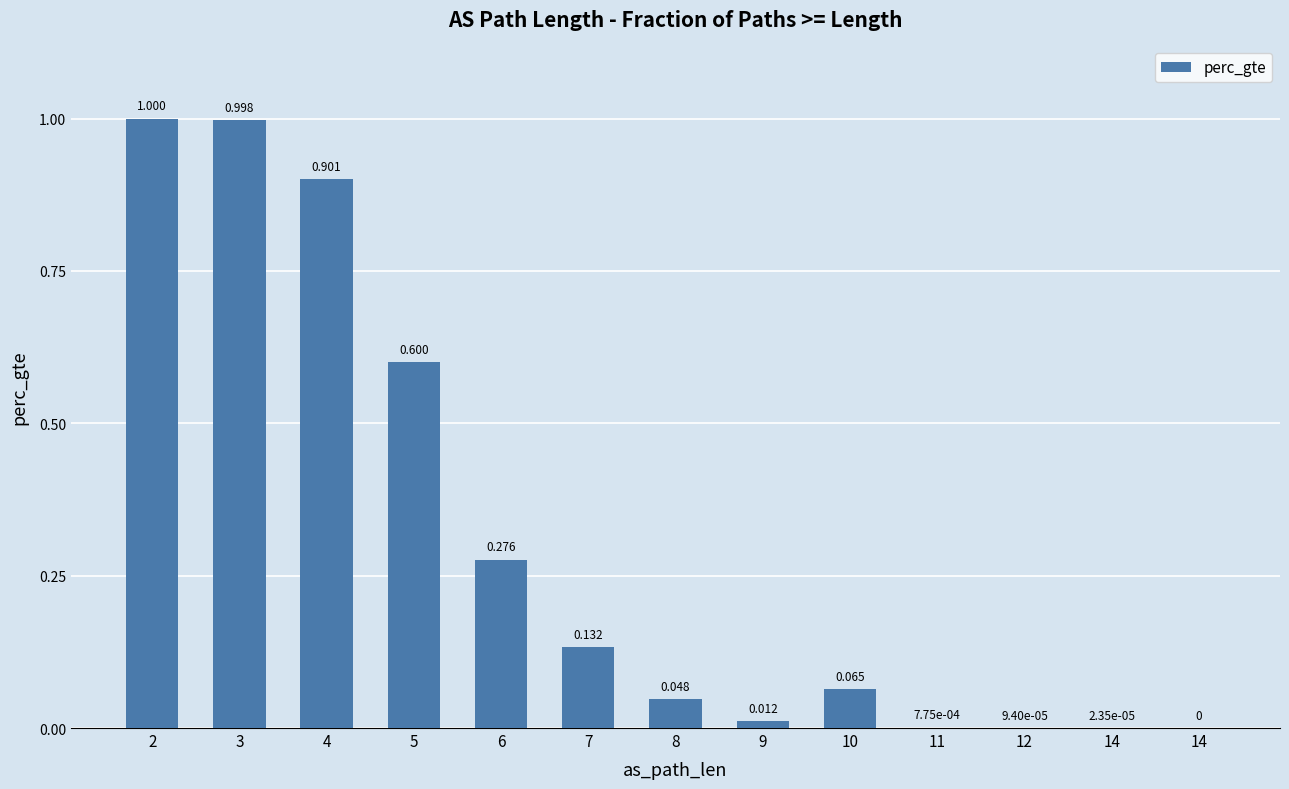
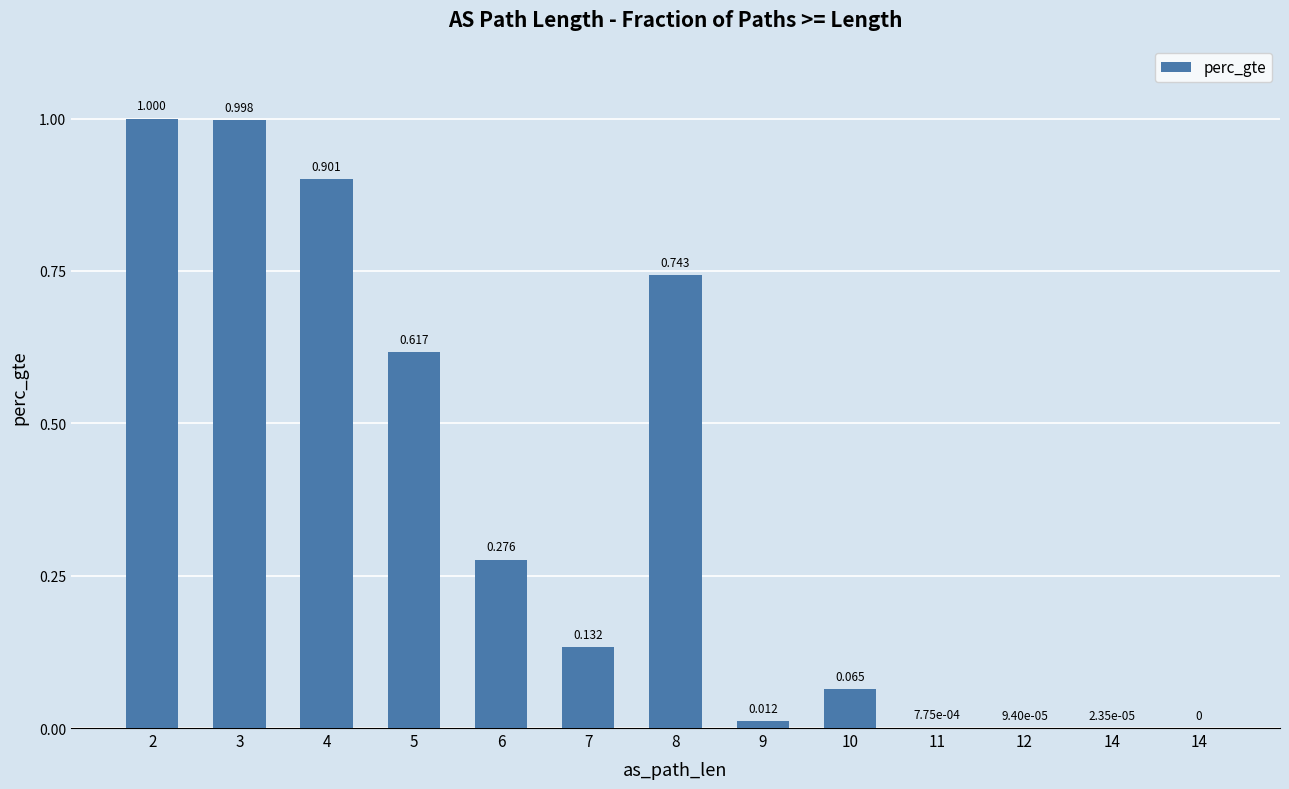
5: 0.600 -> 0.617
8: 0.048 -> 0.743
